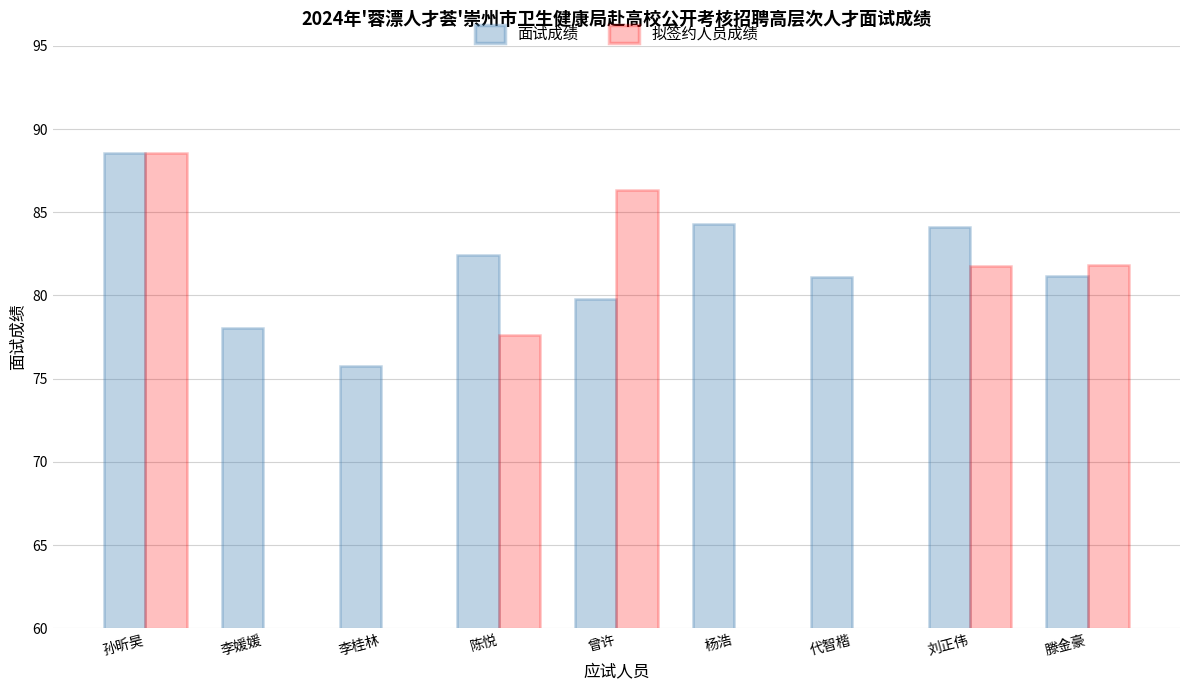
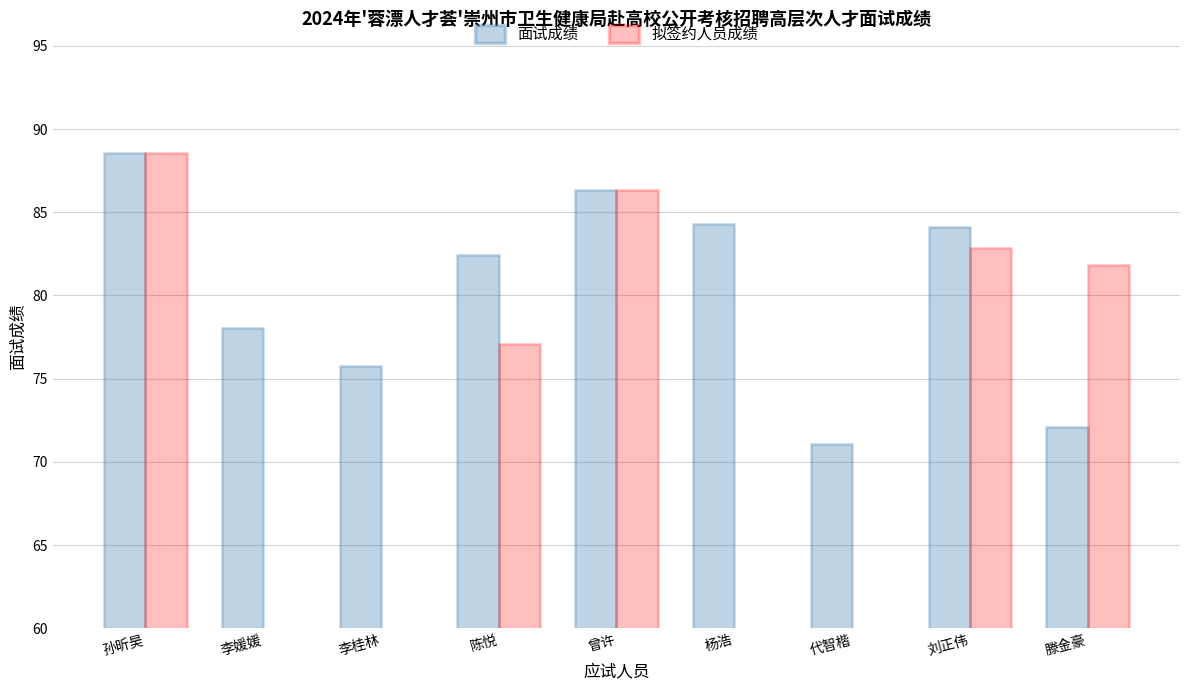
拟签约人员成绩, 陈悦: 77.6 -> 77.1
面试成绩, 曾许: 79.8 -> 86.3
面试成绩, 代智楷: 81.1 -> 71.1
拟签约人员成绩, 刘正伟: 81.8 -> 82.9
面试成绩, 滕金豪: 81.2 -> 72.1
